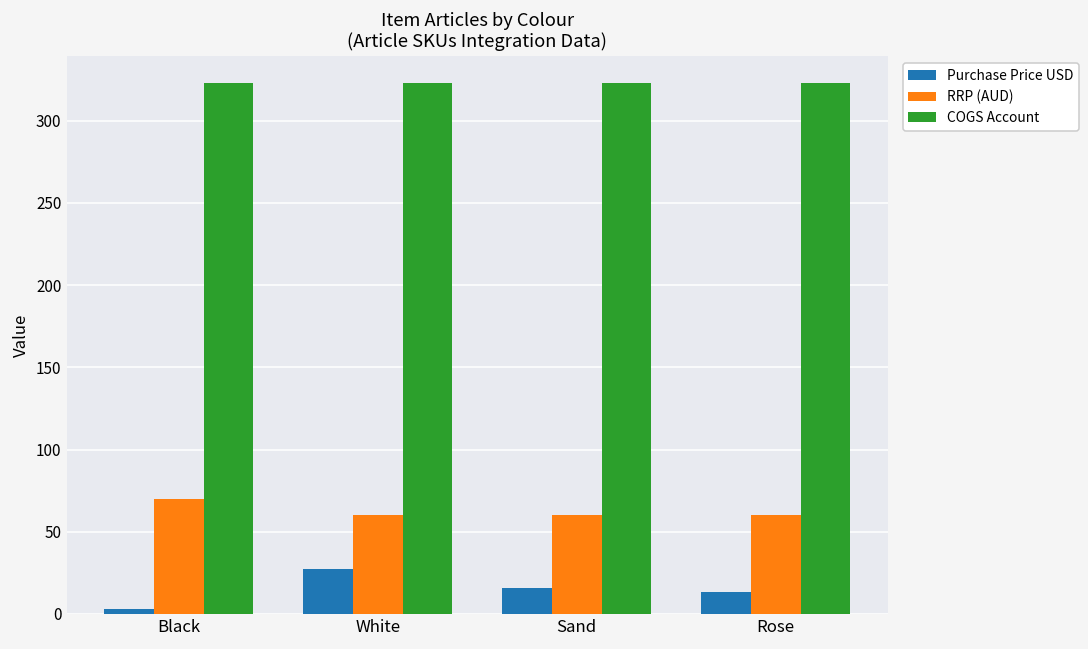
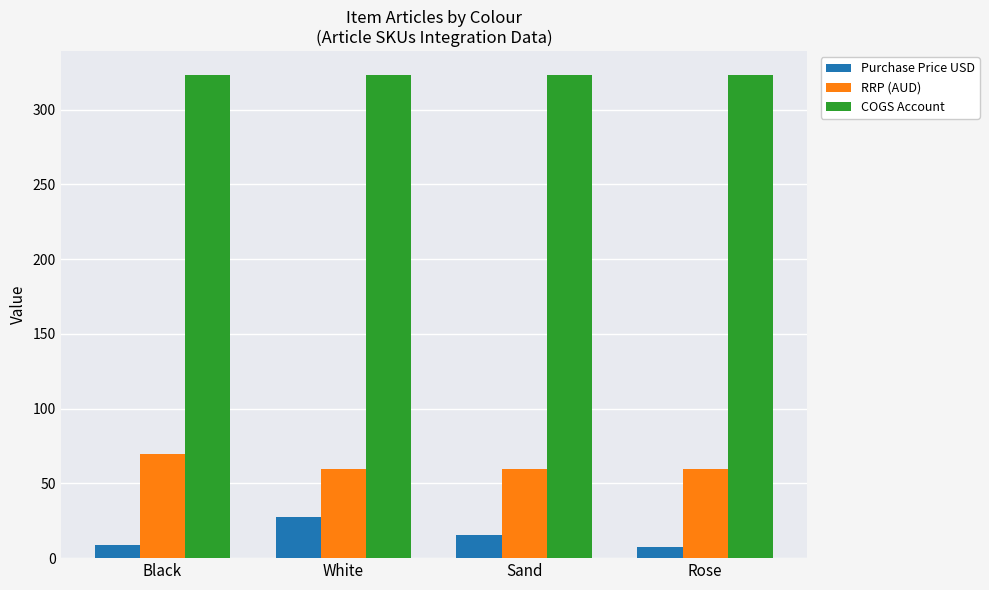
Purchase Price USD, Black: 3 -> 9
Purchase Price USD, Rose: 14 -> 7
